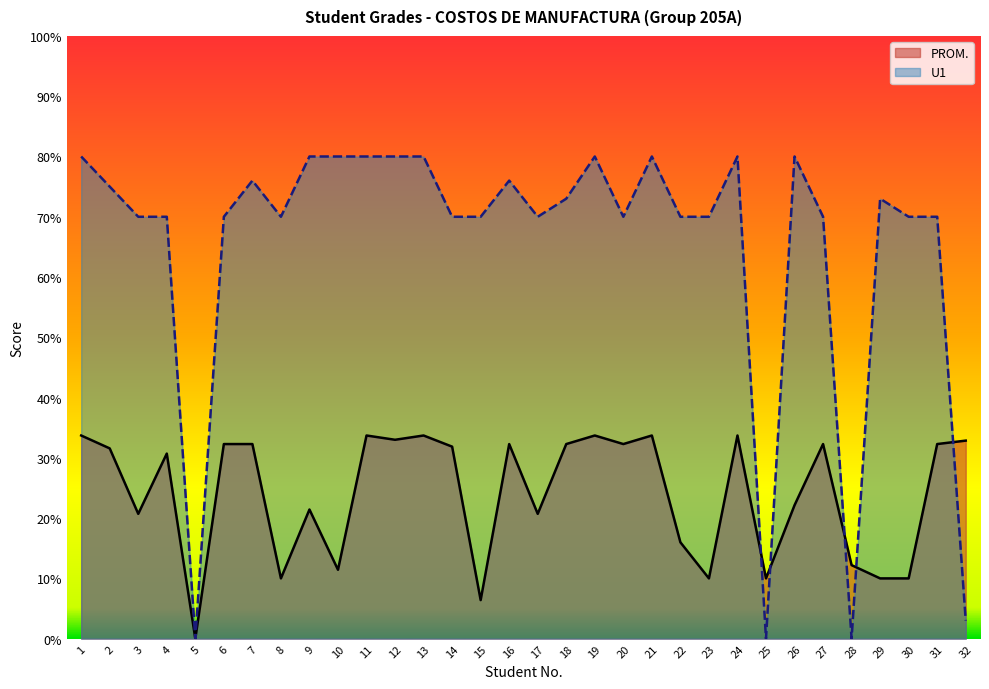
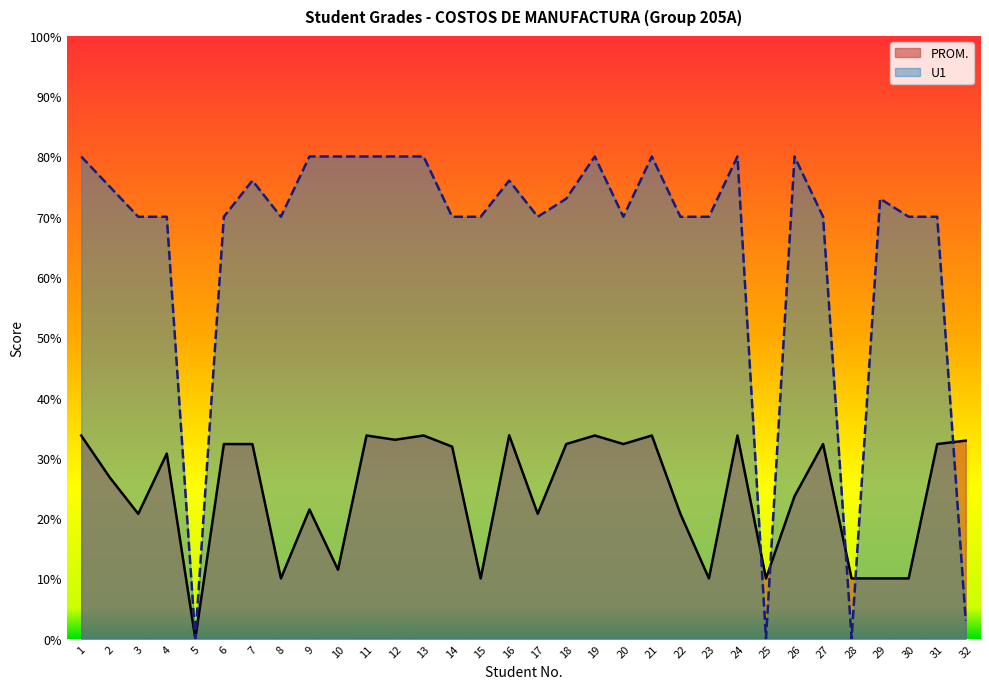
PROM., 2: 32% -> 27%
PROM., 15: 6% -> 10%
PROM., 16: 32% -> 34%
PROM., 22: 16% -> 21%
PROM., 26: 22% -> 24%
PROM., 28: 12% -> 10%
